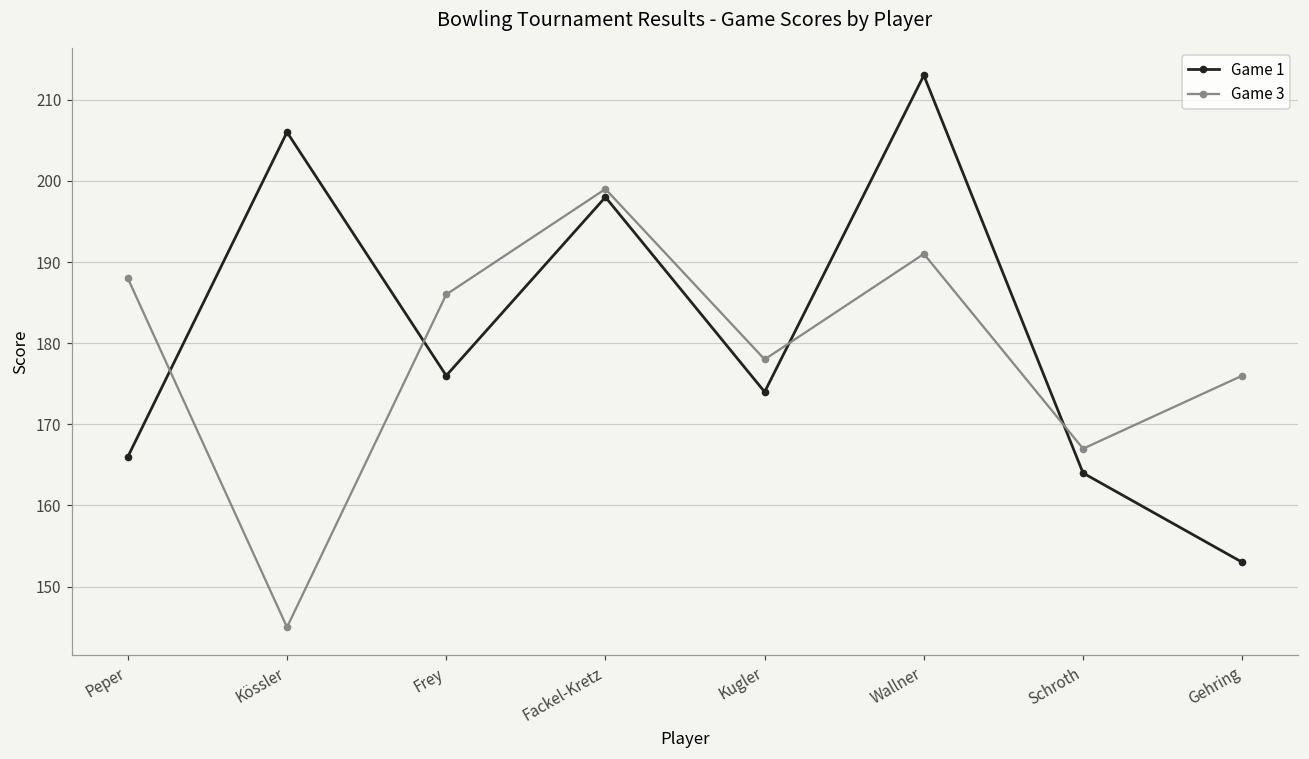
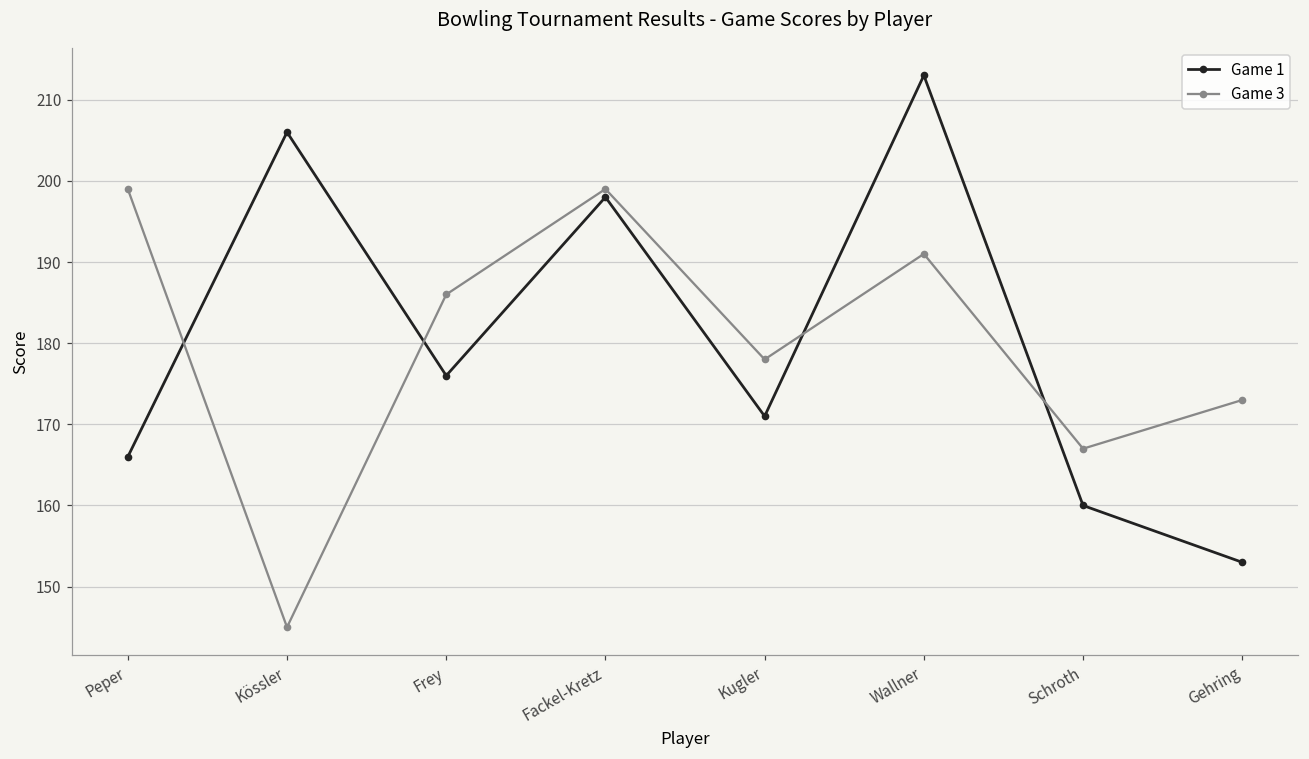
Game 3, Peper: 188 -> 199
Game 1, Kugler: 174 -> 171
Game 1, Schroth: 164 -> 160
Game 3, Gehring: 176 -> 173
